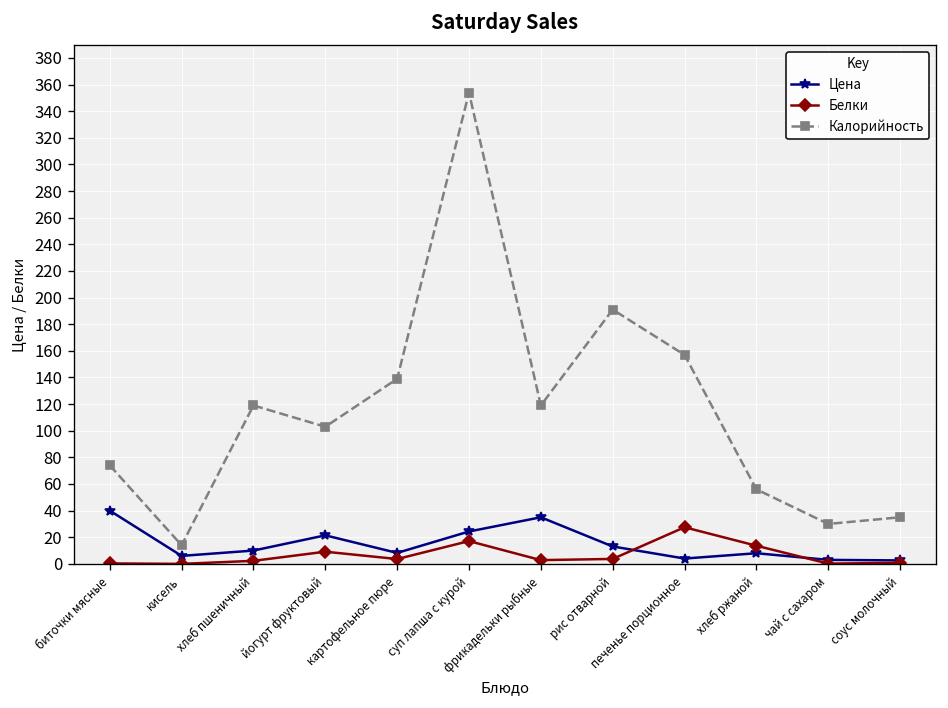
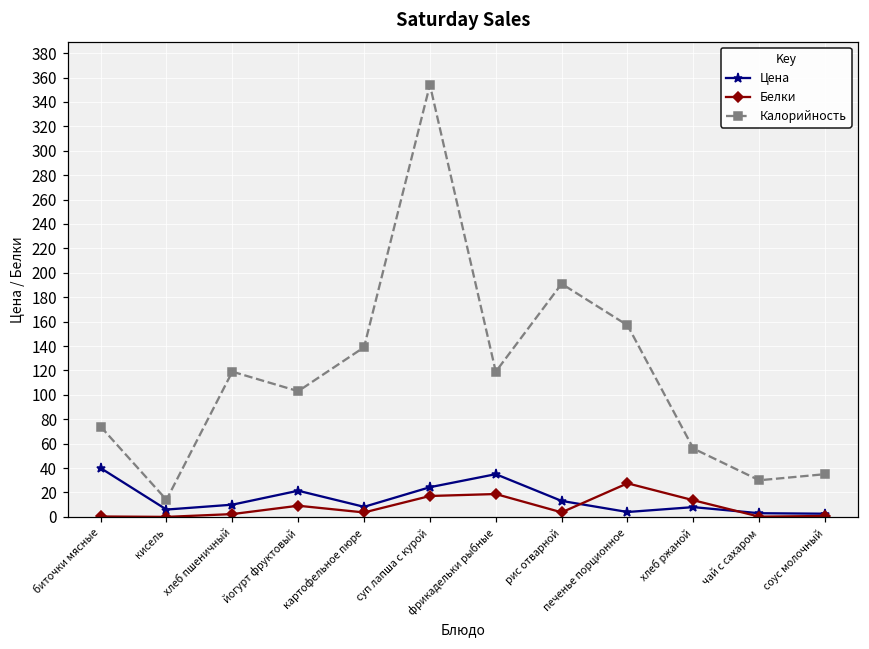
Белки, фрикадельки рыбные: 3 -> 19
